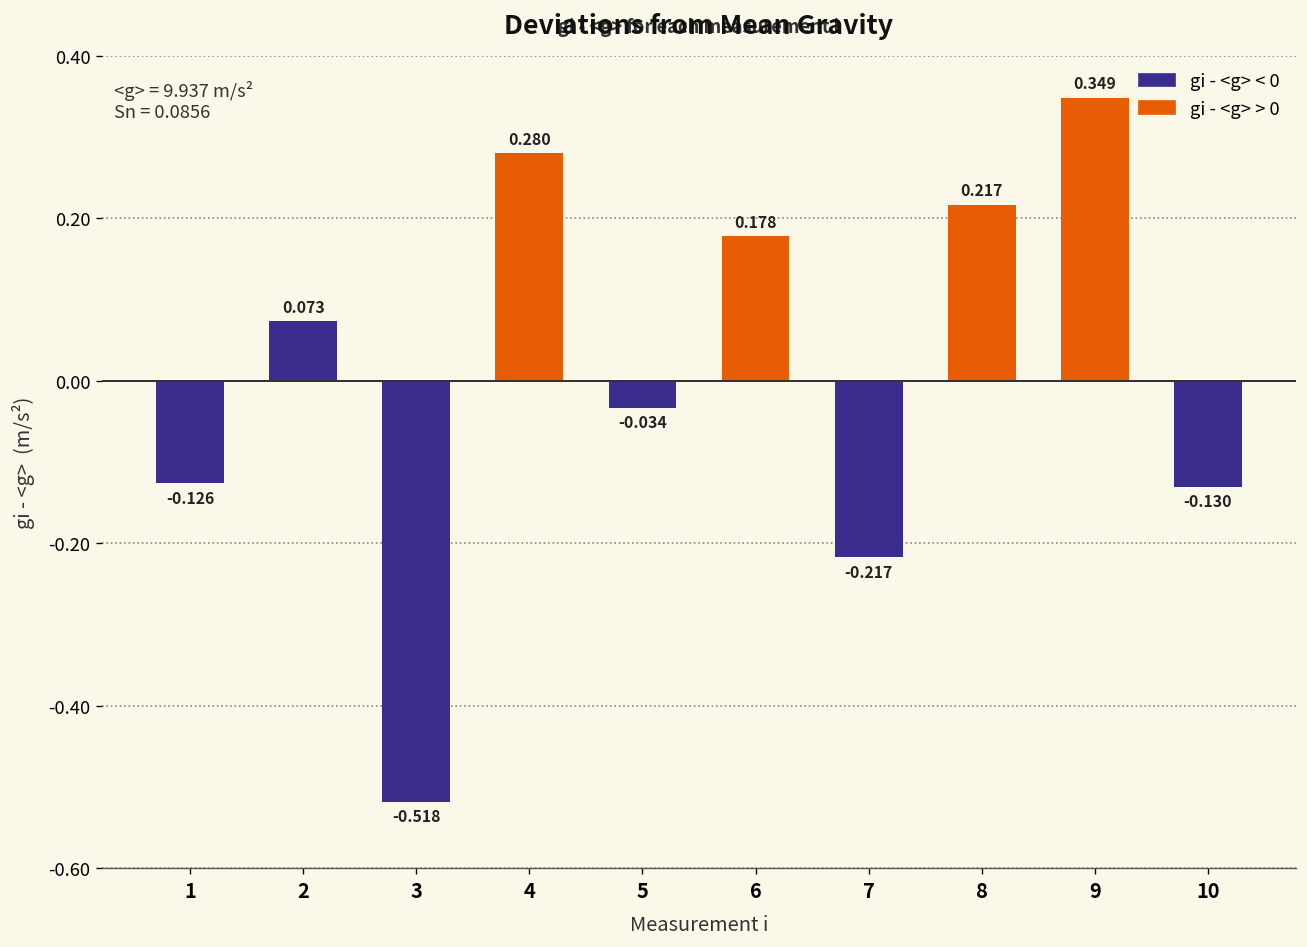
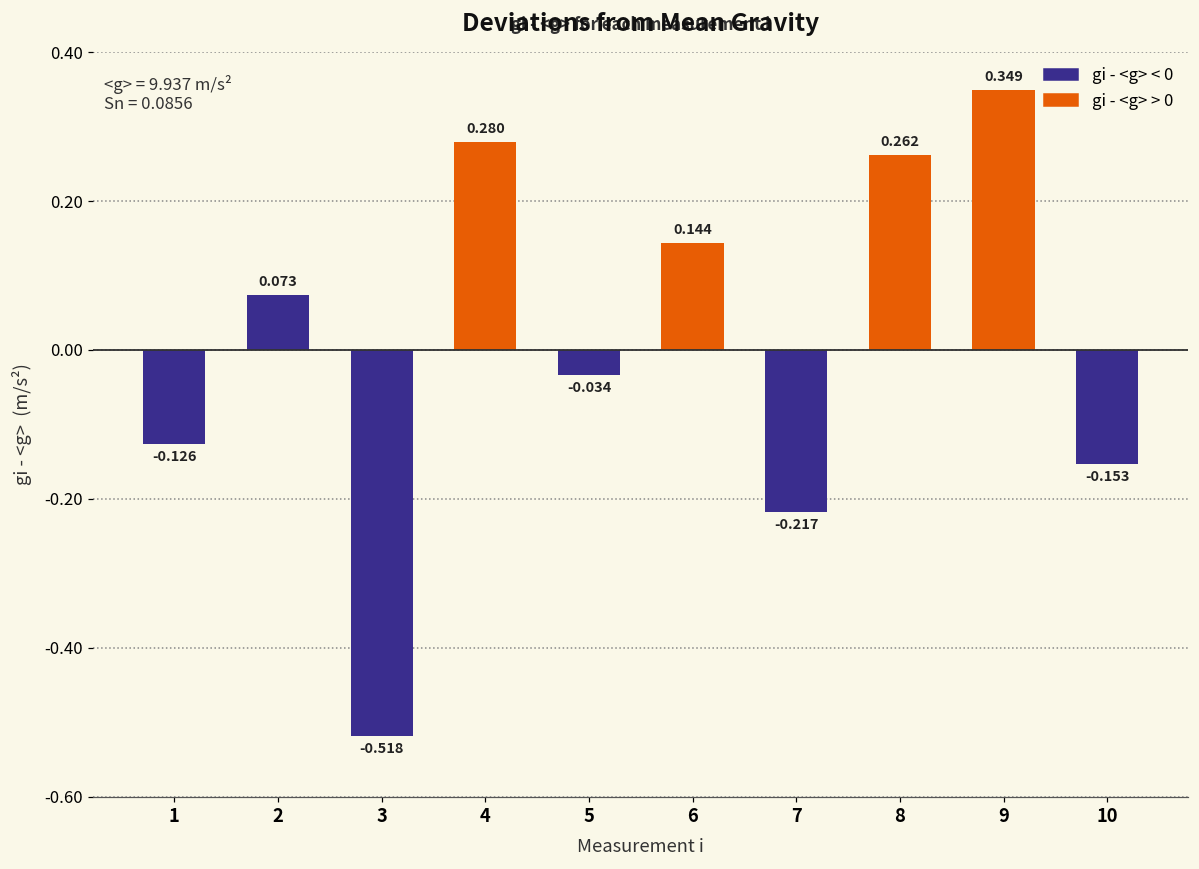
6: 0.178 -> 0.144
8: 0.217 -> 0.262
10: -0.130 -> -0.153
